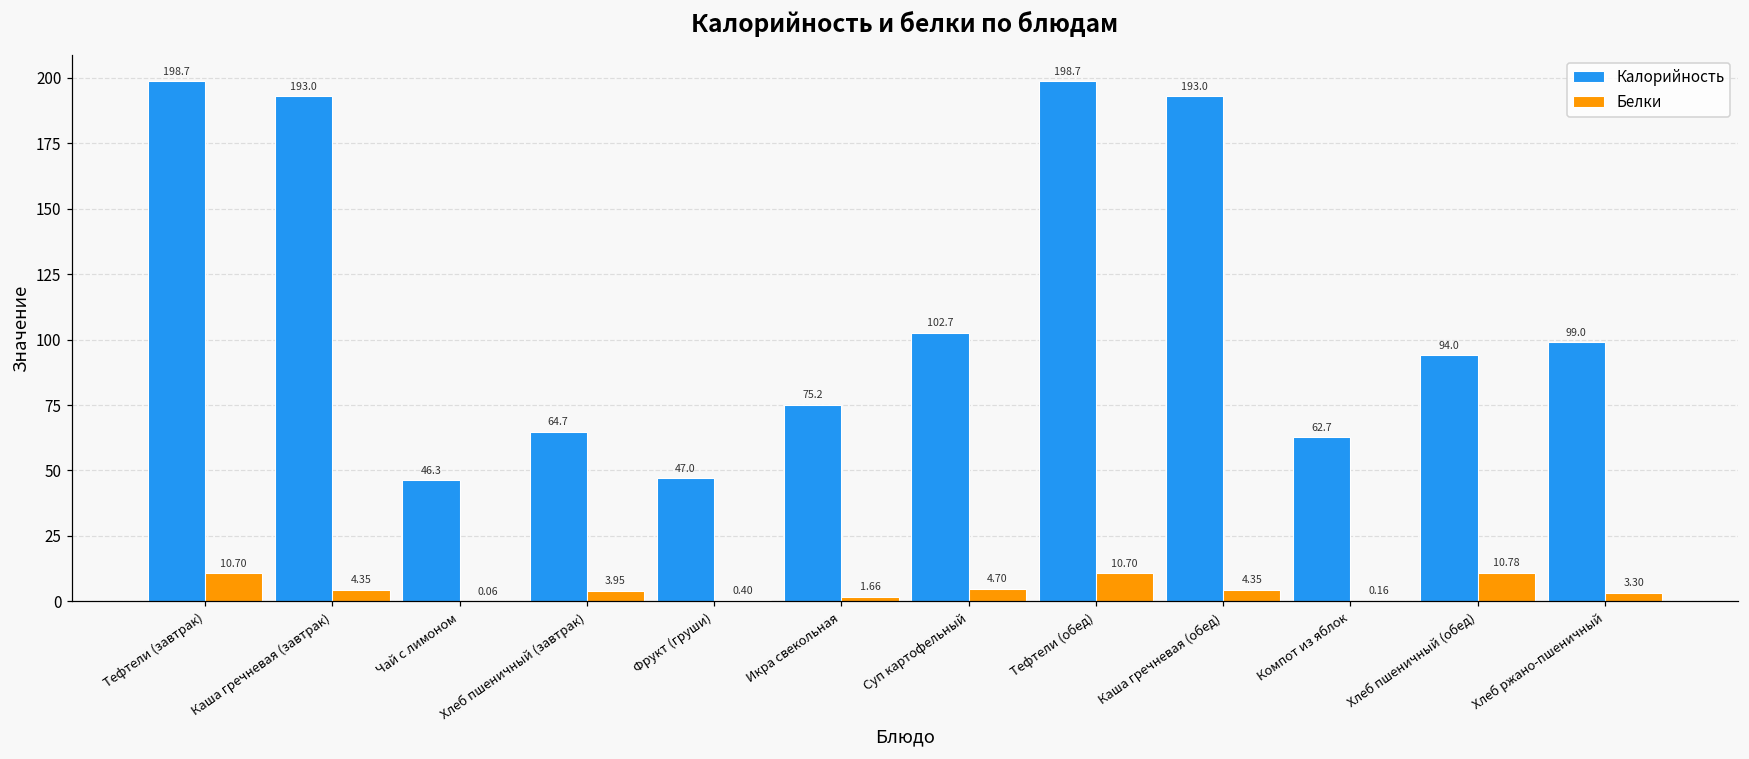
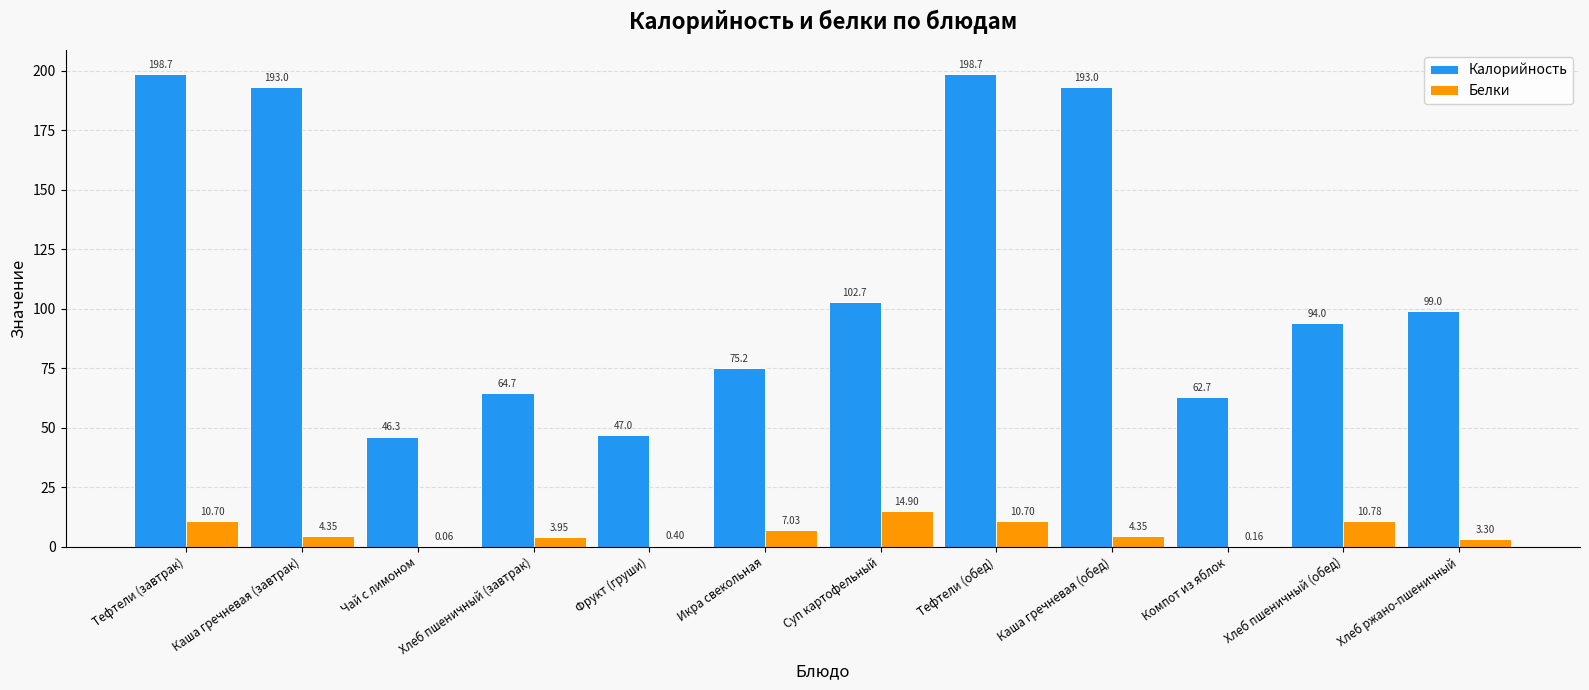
Белки, Икра свекольная: 1.66 -> 7.03
Белки, Суп картофельный: 4.70 -> 14.90
